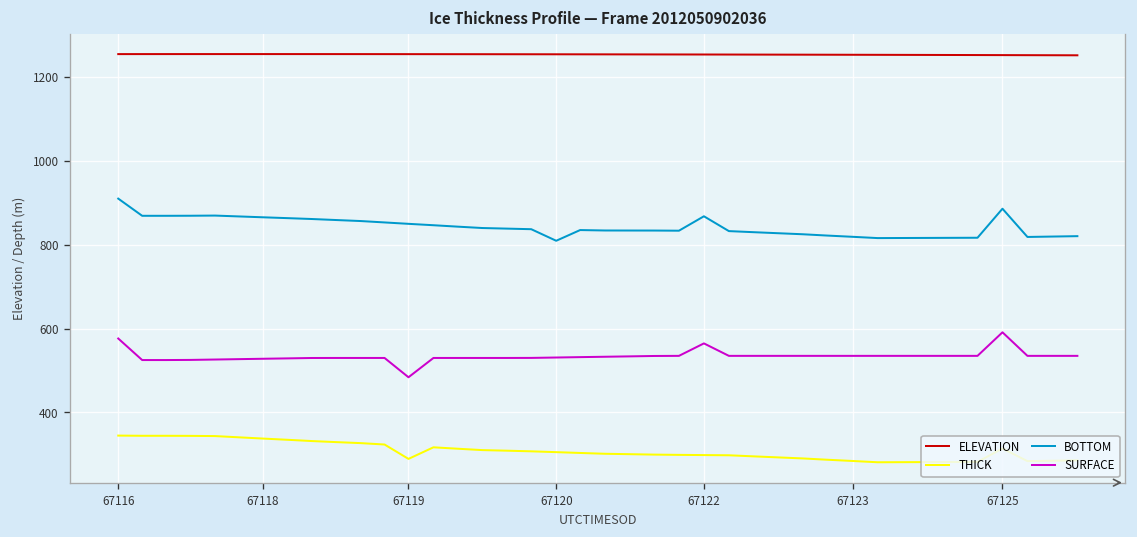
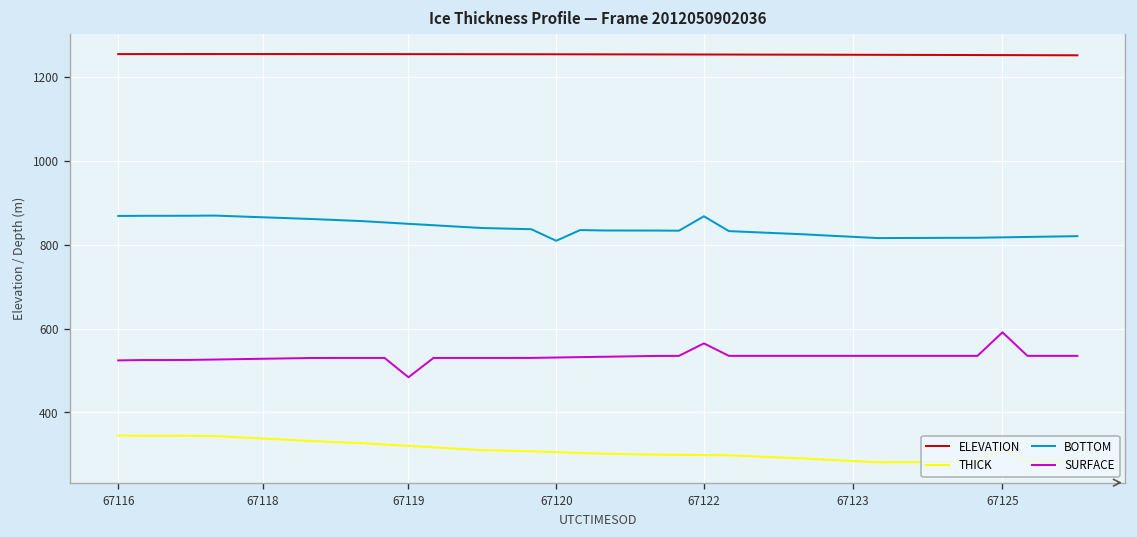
BOTTOM, 67116: 910 -> 870
SURFACE, 67116: 580 -> 520
THICK, 67119: 290 -> 320
BOTTOM, 67125: 890 -> 820
